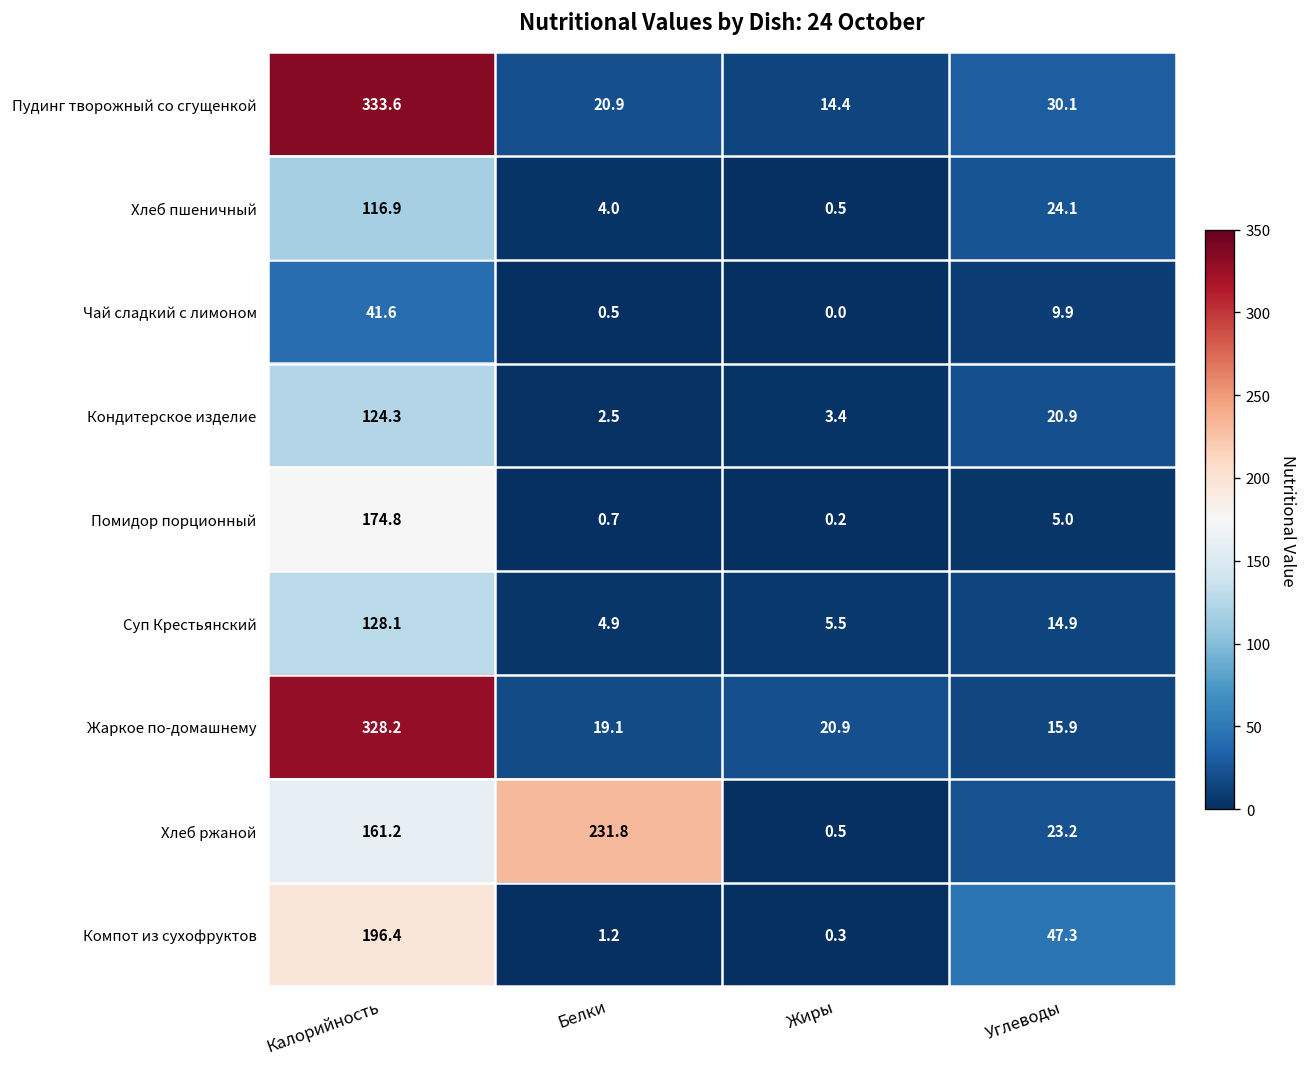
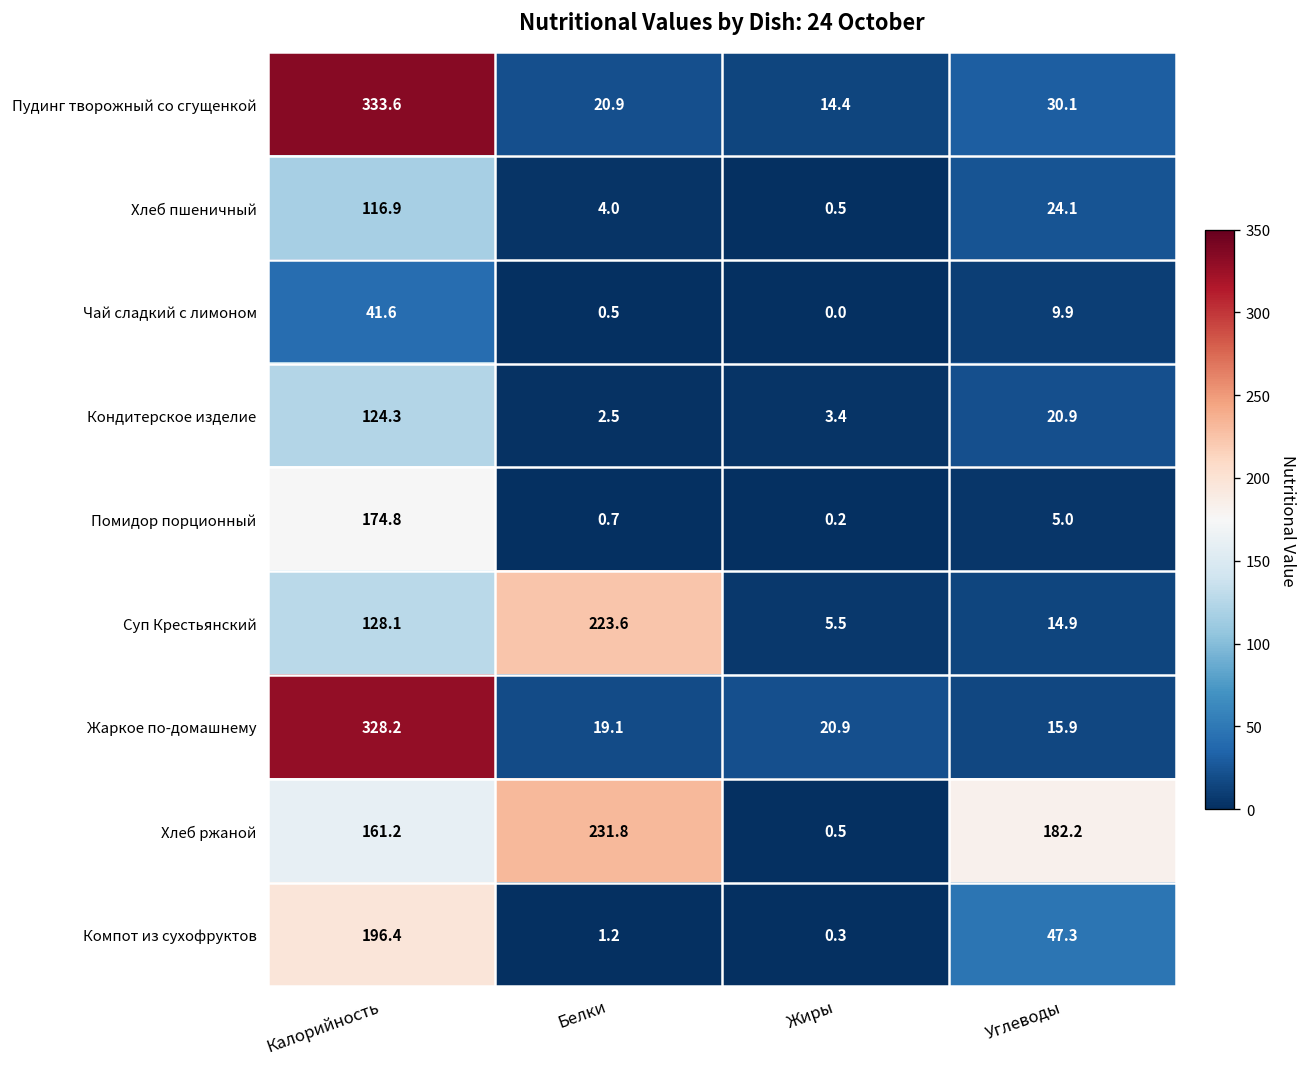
Суп Крестьянский, Белки: 4.9 -> 223.6
Хлеб ржаной, Углеводы: 23.2 -> 182.2
